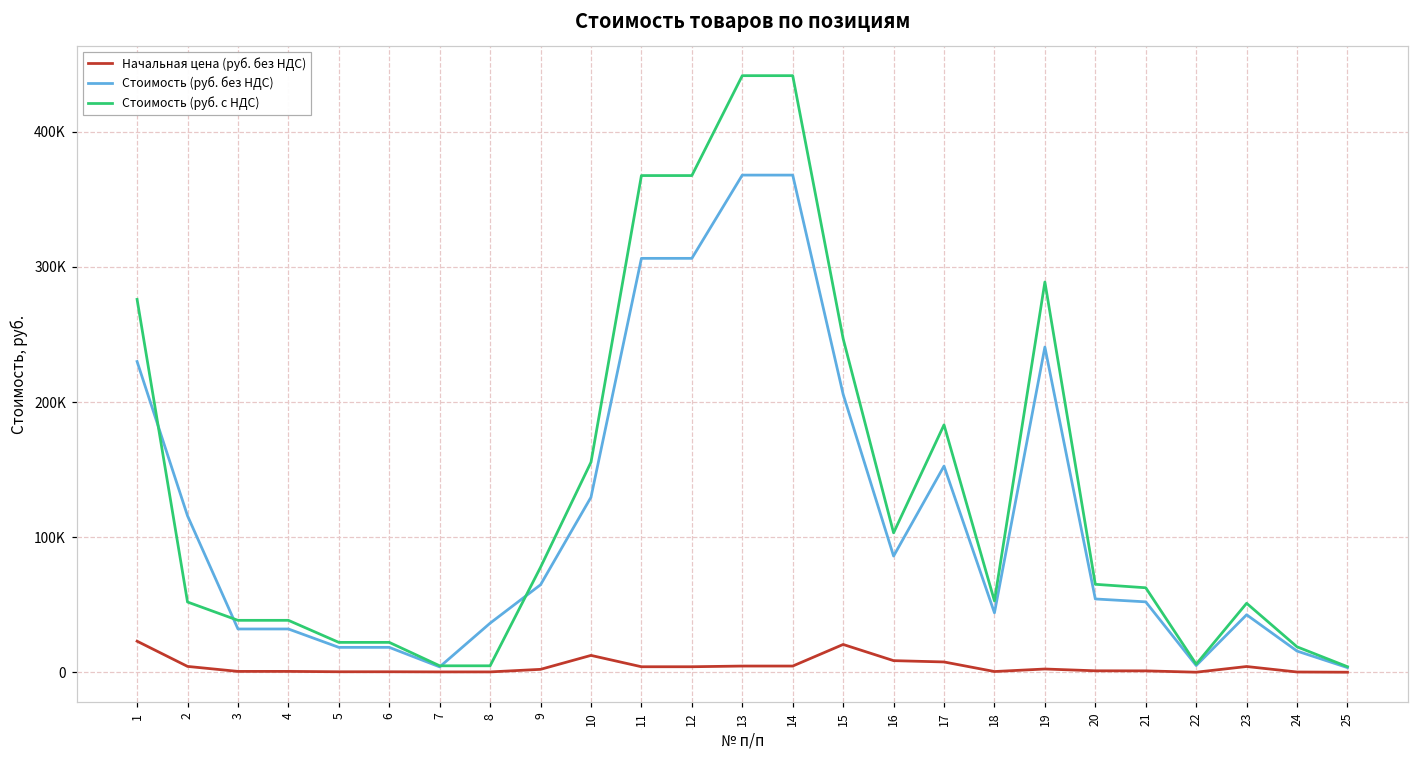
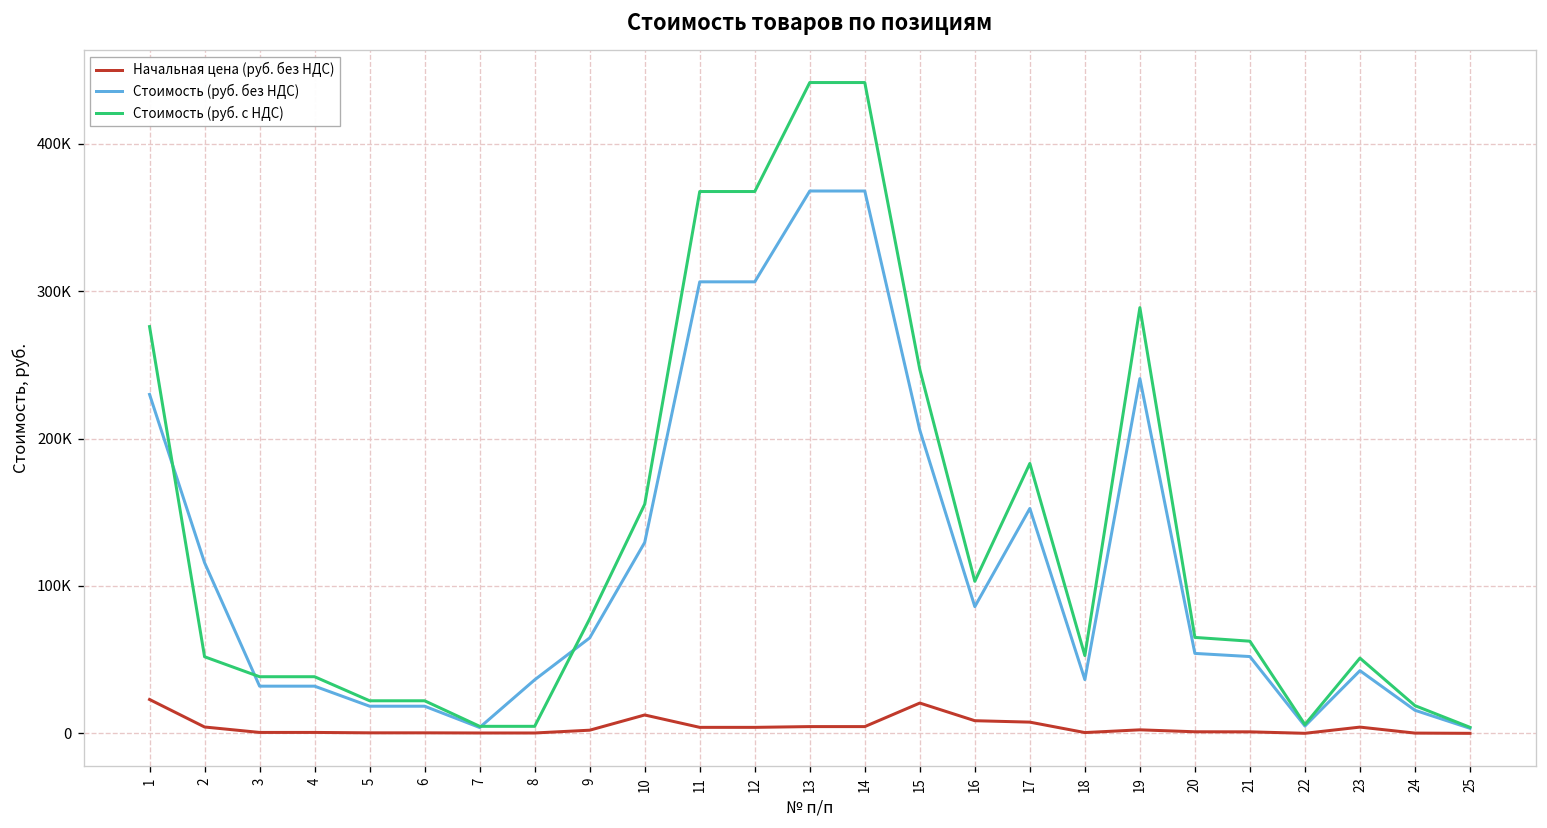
Стоимость (руб. без НДС), 18: 44000 -> 36000
